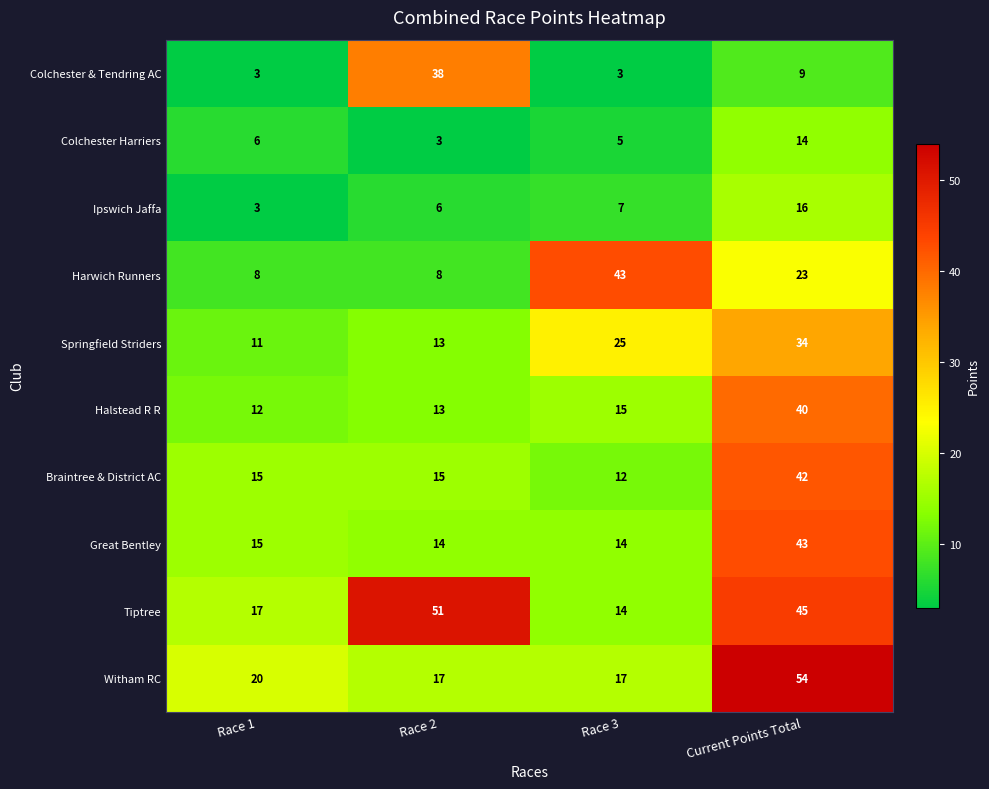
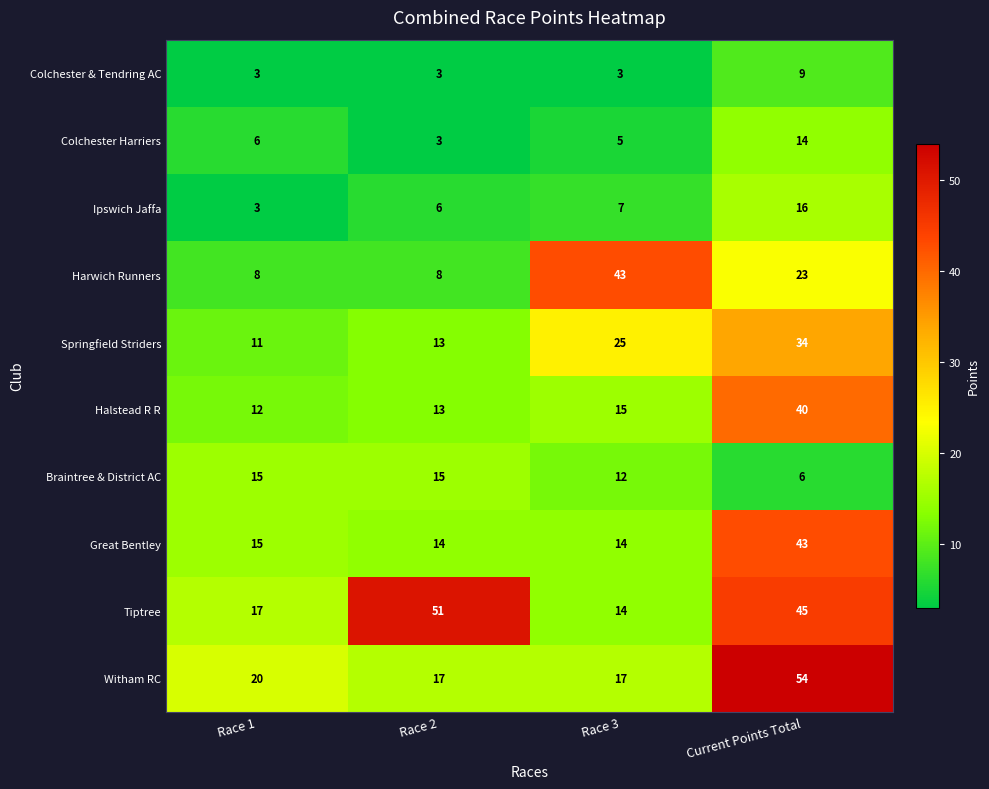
Colchester & Tendring AC, Race 2: 38 -> 3
Braintree & District AC, Current Points Total: 42 -> 6
